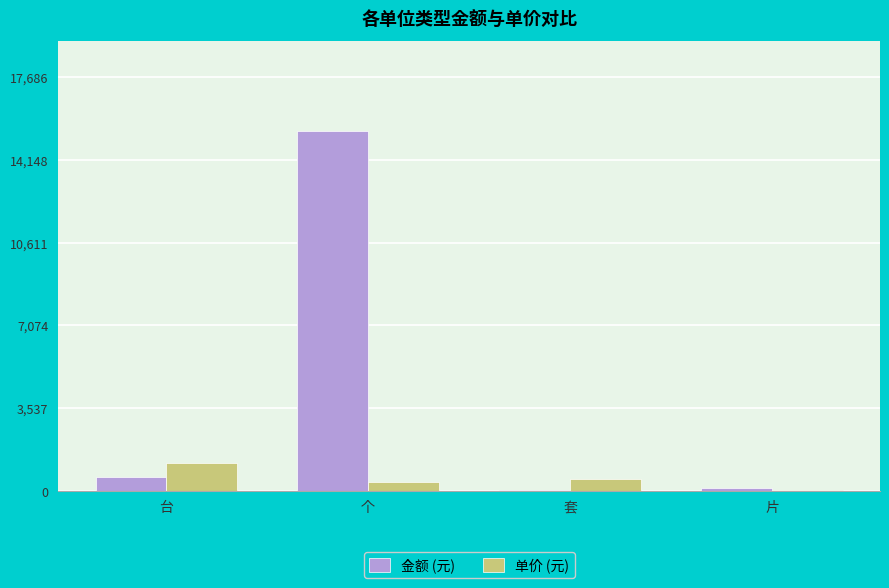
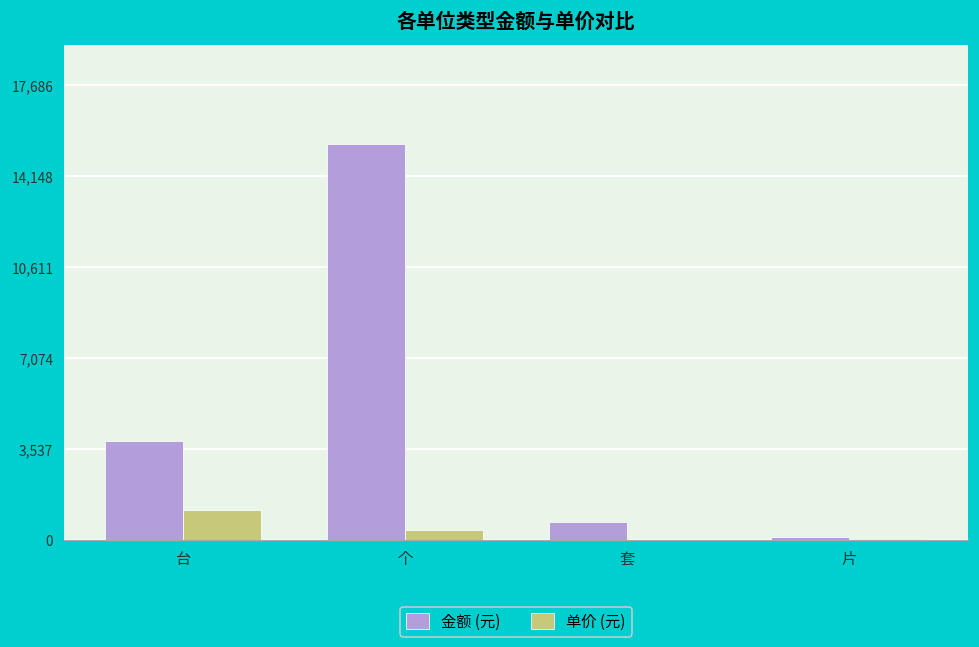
金额 (元), 台: 600 -> 3,900
金额 (元), 套: 100 -> 700
单价 (元), 套: 500 -> 0
